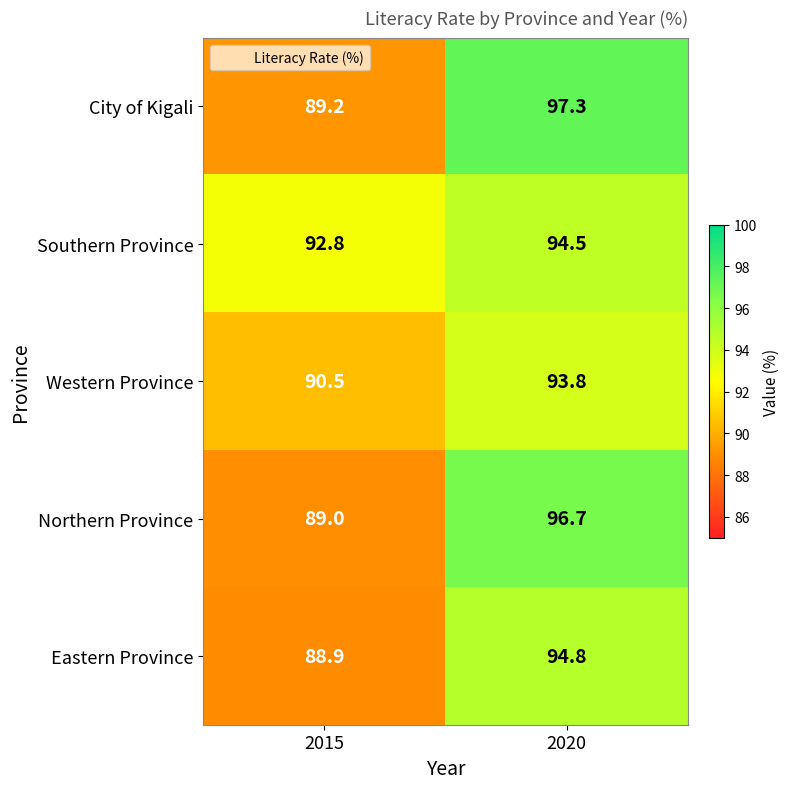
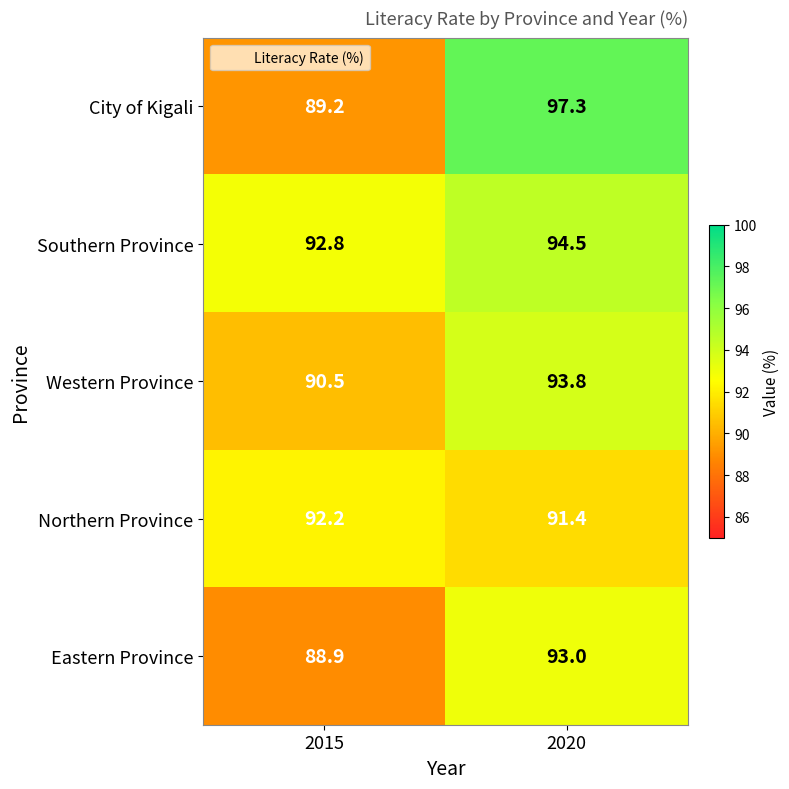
Northern Province, 2015: 89.0 -> 92.2
Northern Province, 2020: 96.7 -> 91.4
Eastern Province, 2020: 94.8 -> 93.0
